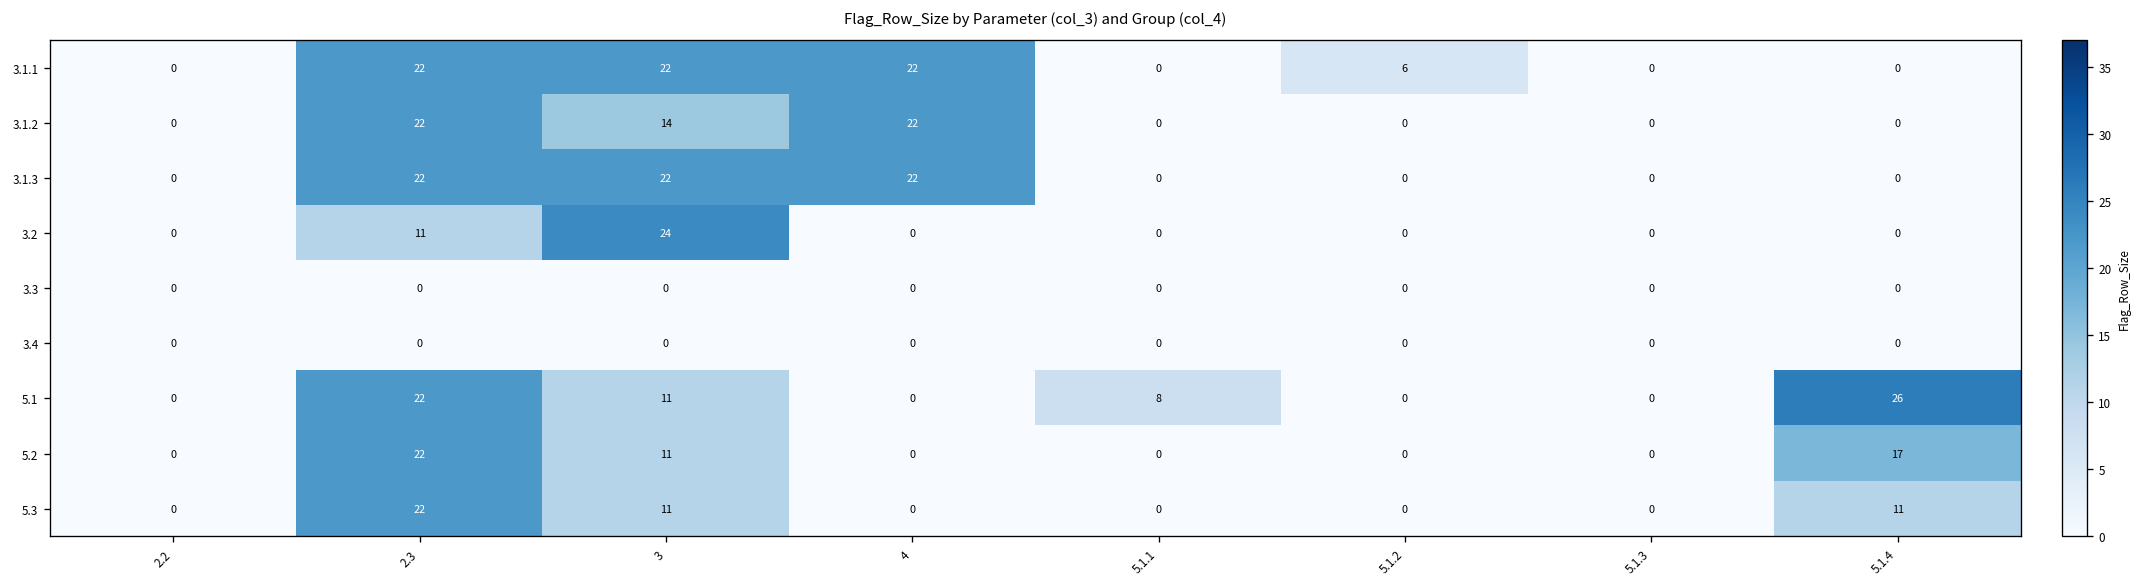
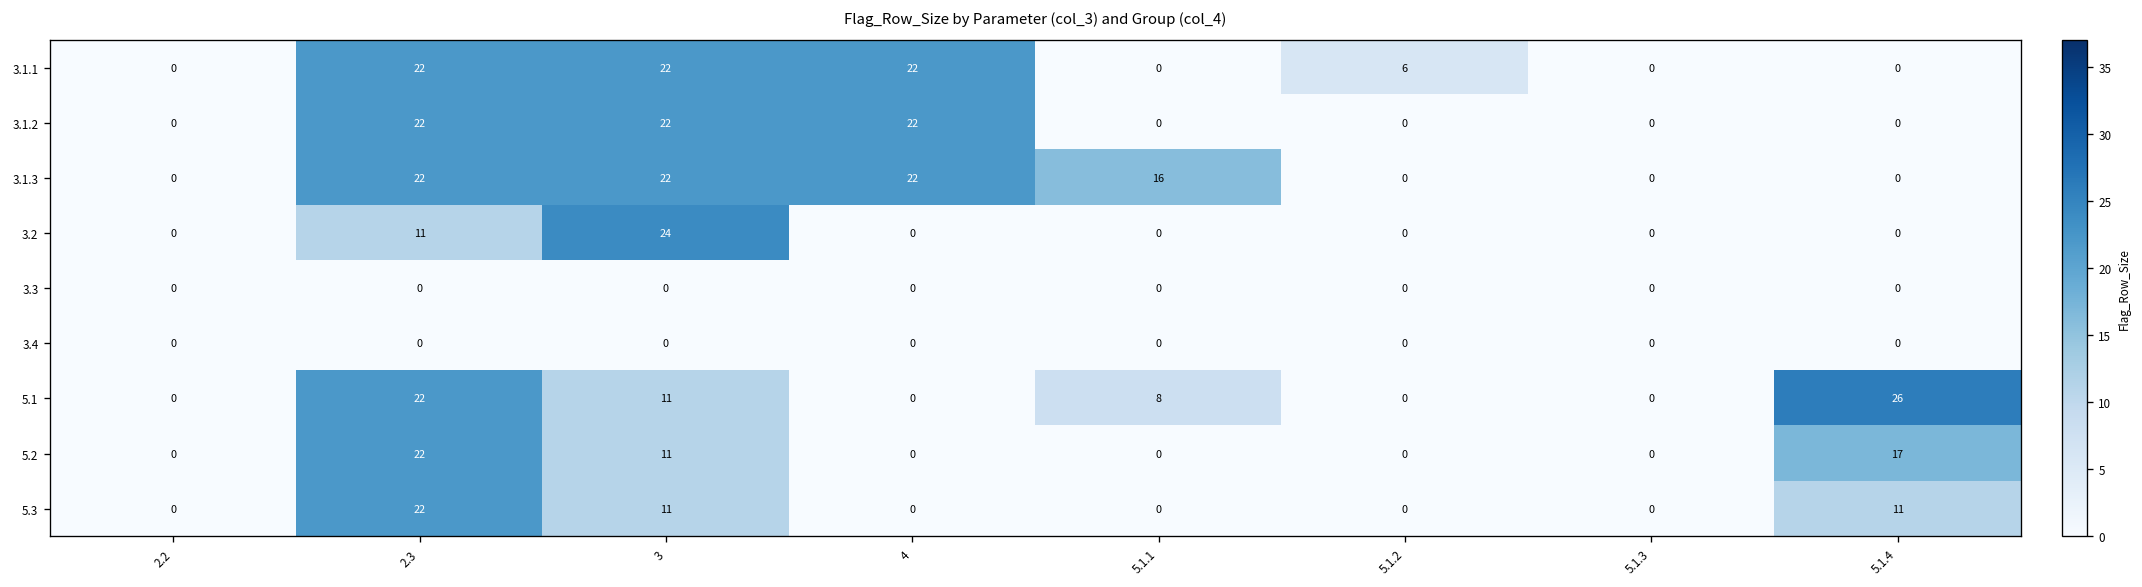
3.1.2, 3: 14 -> 22
3.1.3, 5.1.1: 0 -> 16
